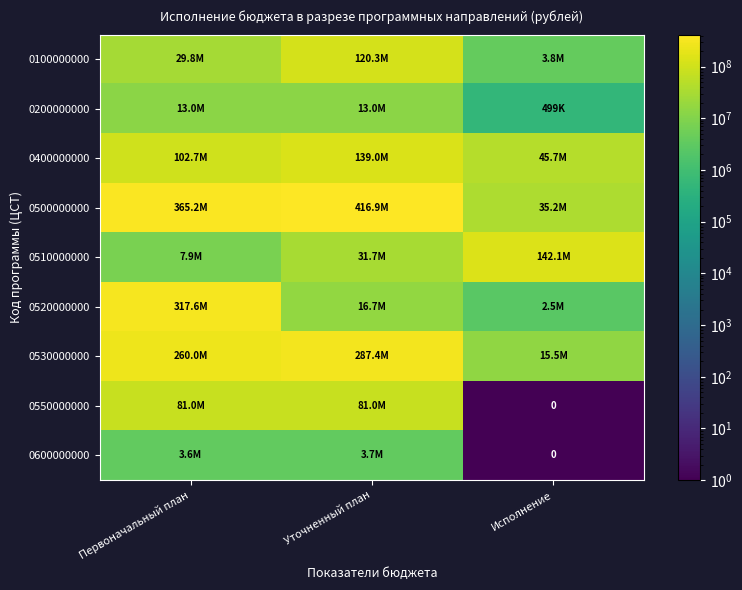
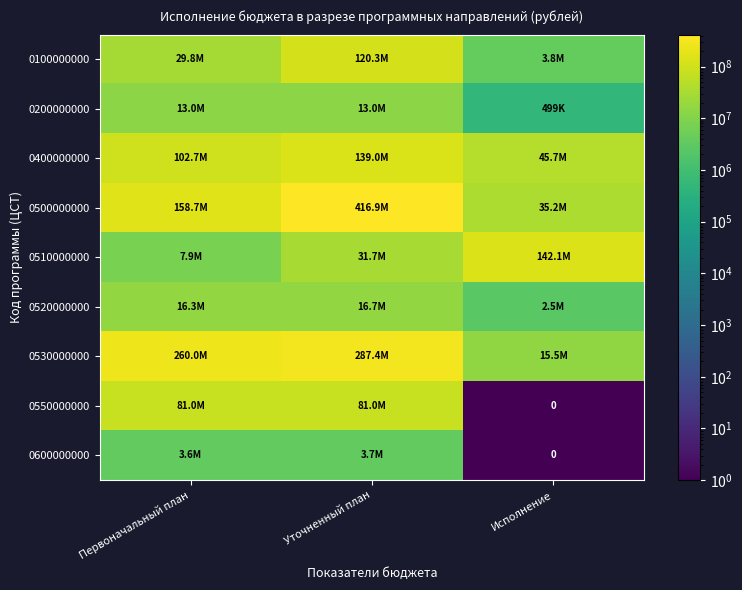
0500000000, Первоначальный план: 365.2M -> 158.7M
0520000000, Первоначальный план: 317.6M -> 16.3M
